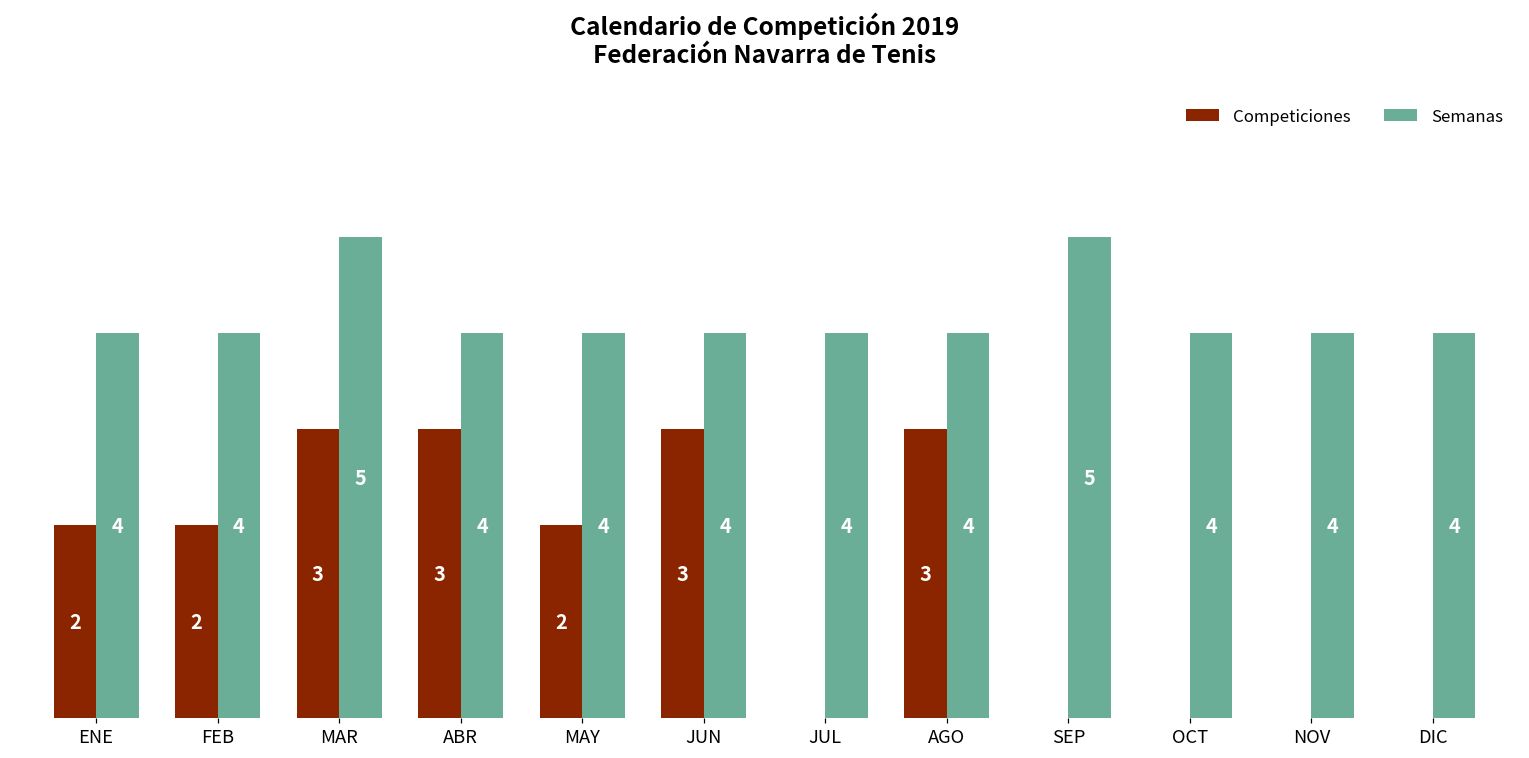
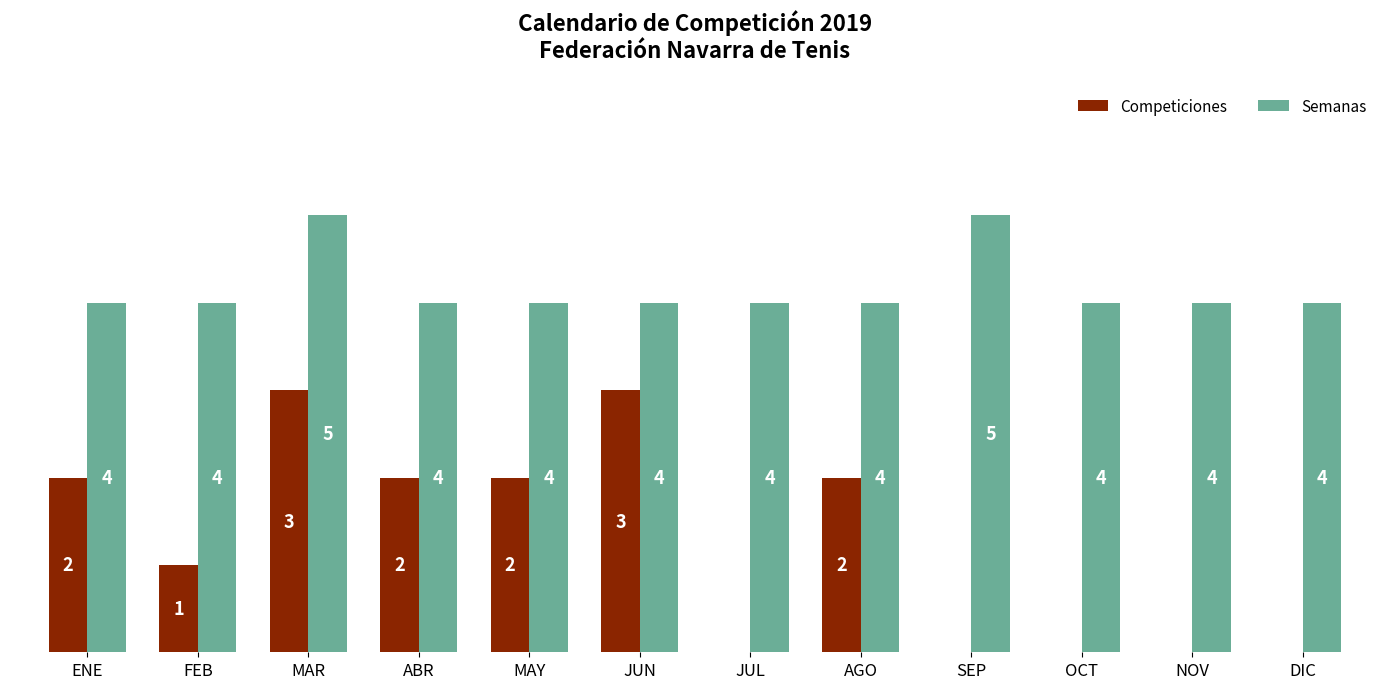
Competiciones, FEB: 2 -> 1
Competiciones, ABR: 3 -> 2
Competiciones, AGO: 3 -> 2
